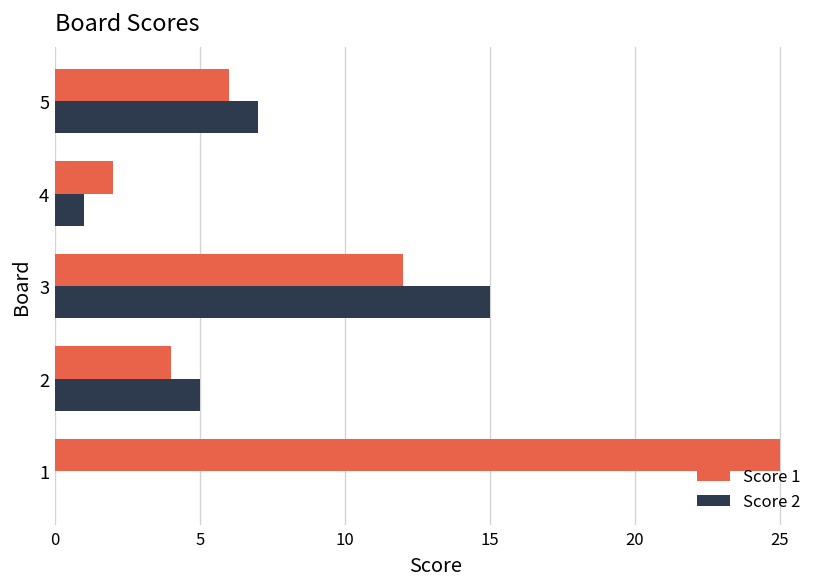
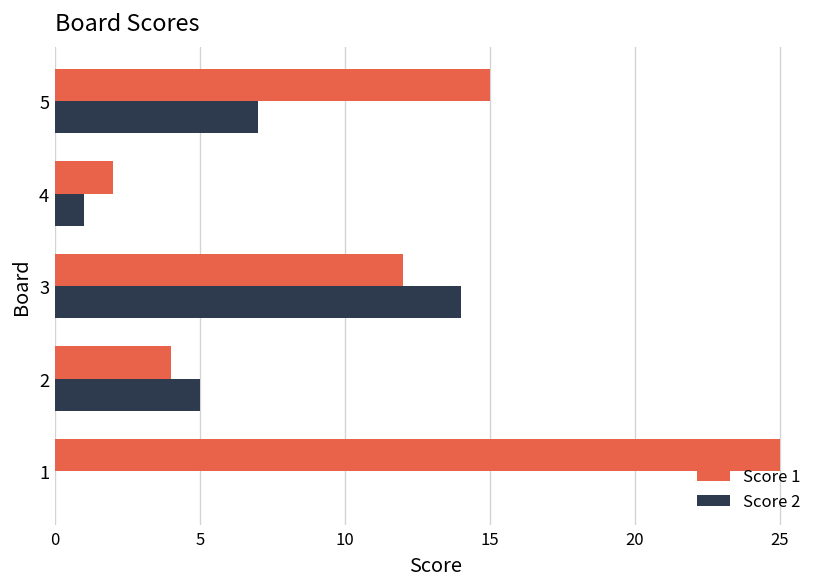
Score 1, 5: 6 -> 15
Score 2, 3: 15 -> 14
